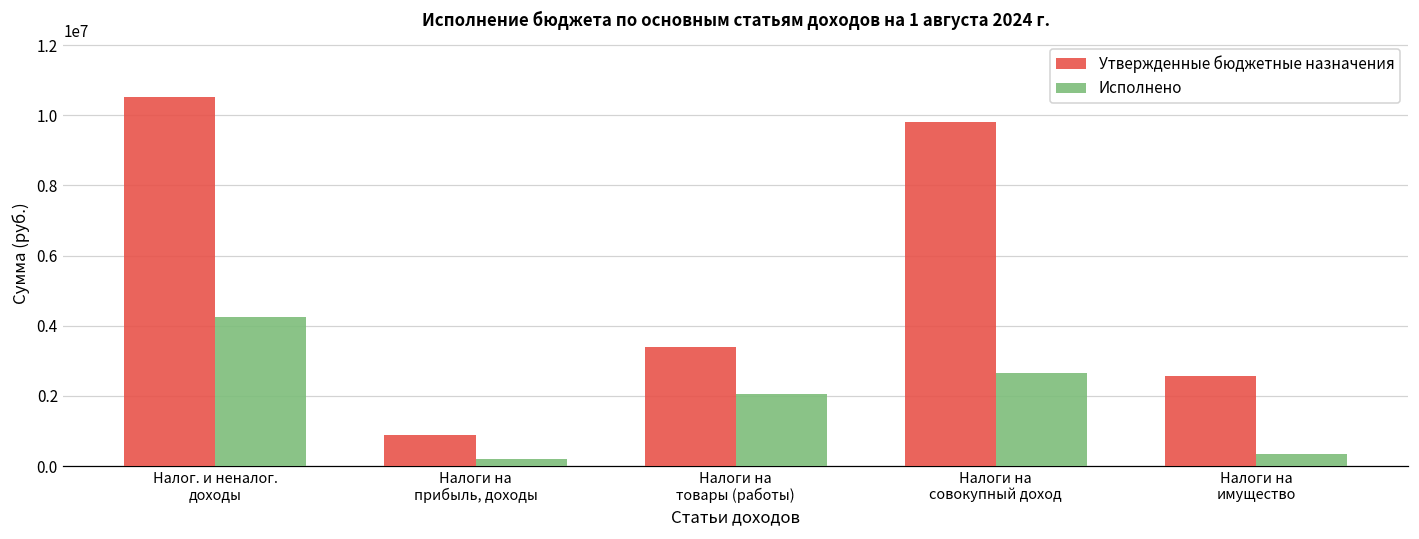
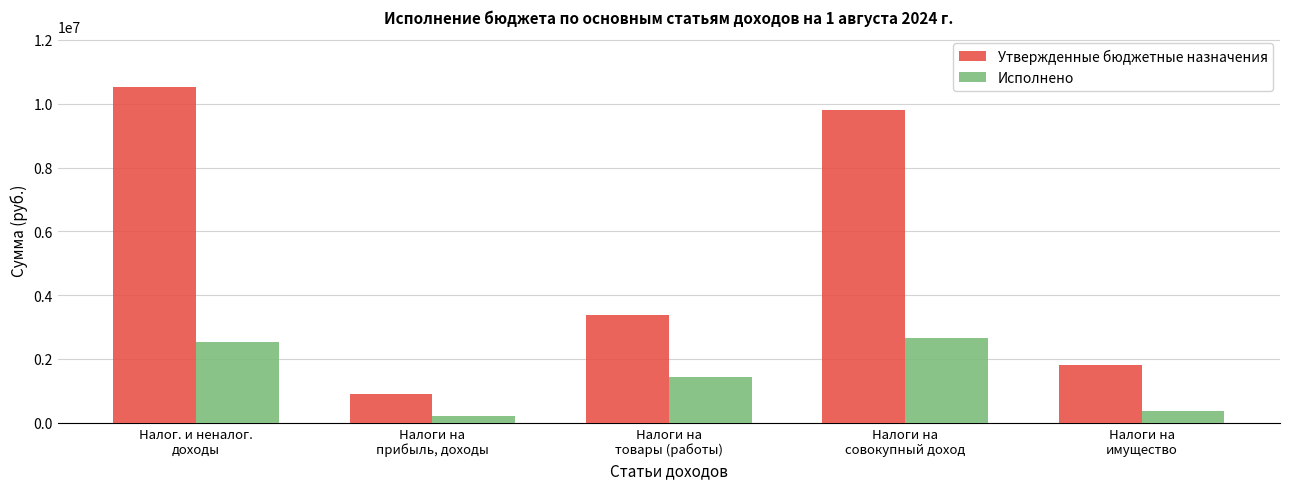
Исполнено, Налог. и неналог. доходы: 4200000 -> 2500000
Исполнено, Налоги на товары (работы): 2100000 -> 1400000
Утвержденные бюджетные назначения, Налоги на имущество: 2600000 -> 1800000
